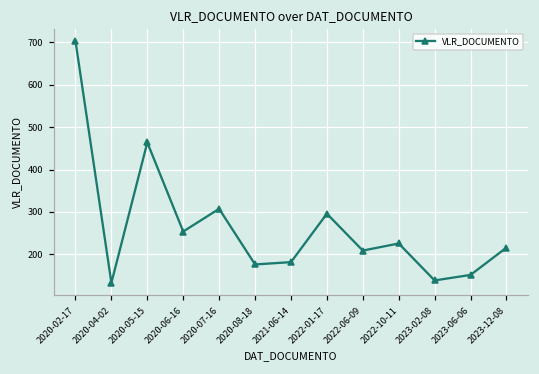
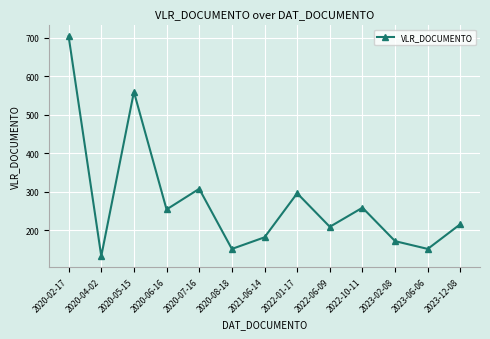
2020-05-15: 460 -> 560
2020-08-18: 180 -> 150
2022-10-11: 230 -> 260
2023-02-08: 140 -> 170
